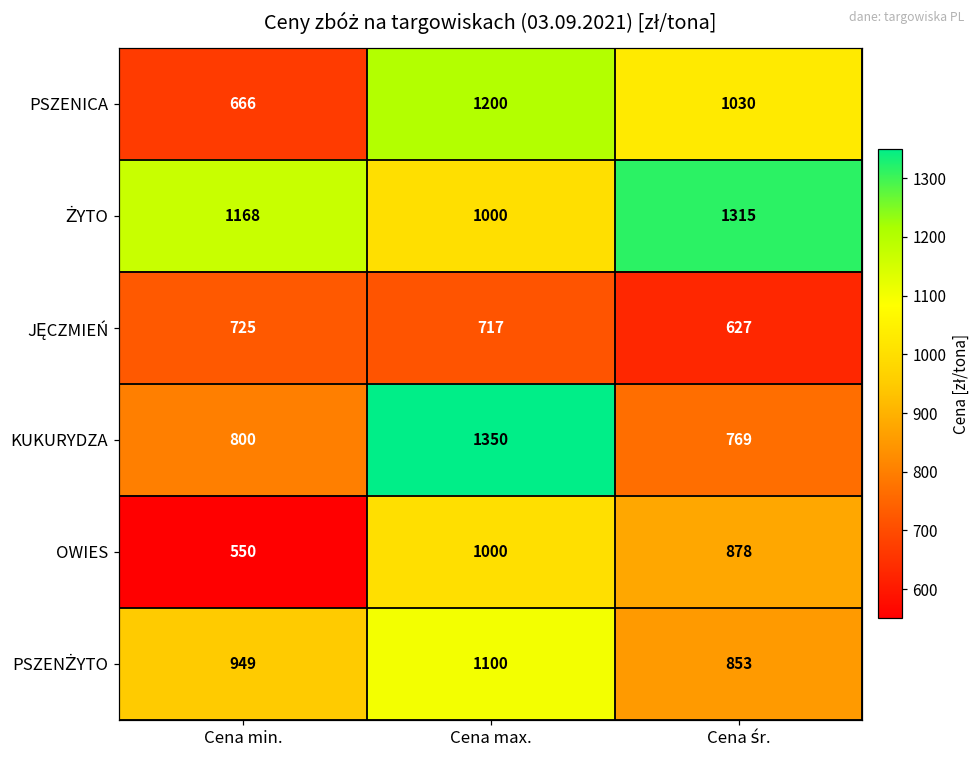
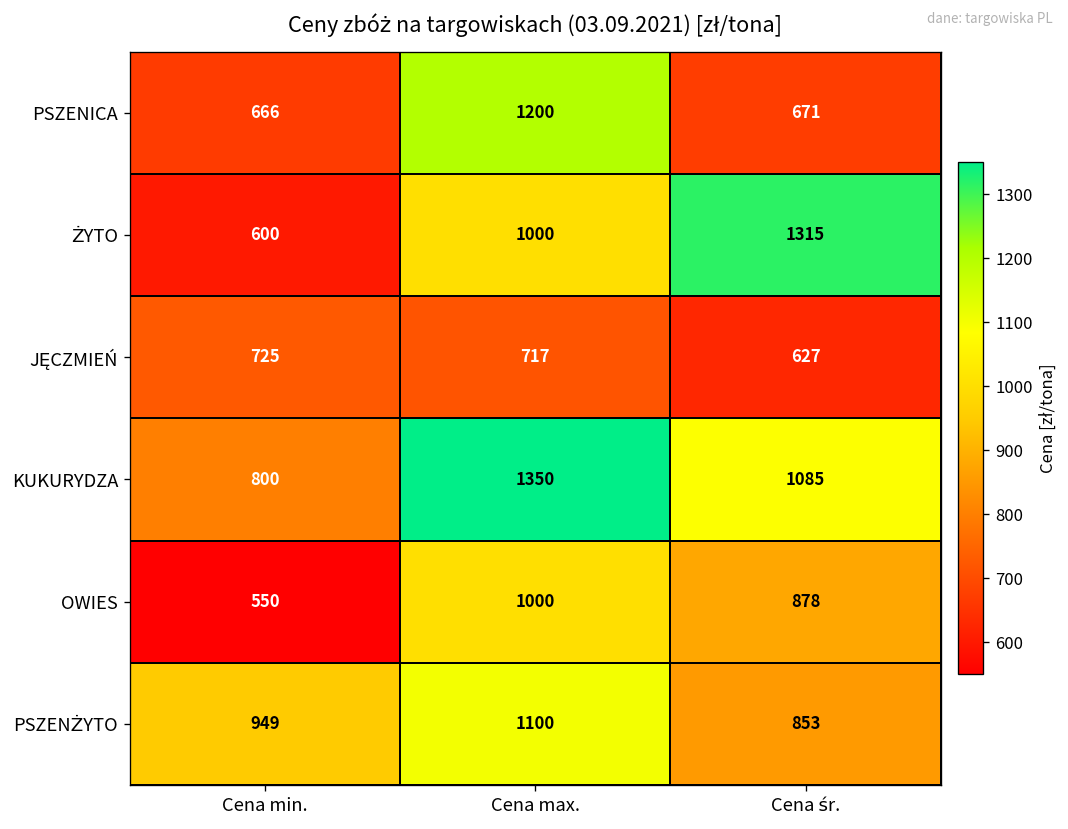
PSZENICA, Cena śr.: 1030 -> 671
ŻYTO, Cena min.: 1168 -> 600
KUKURYDZA, Cena śr.: 769 -> 1085
